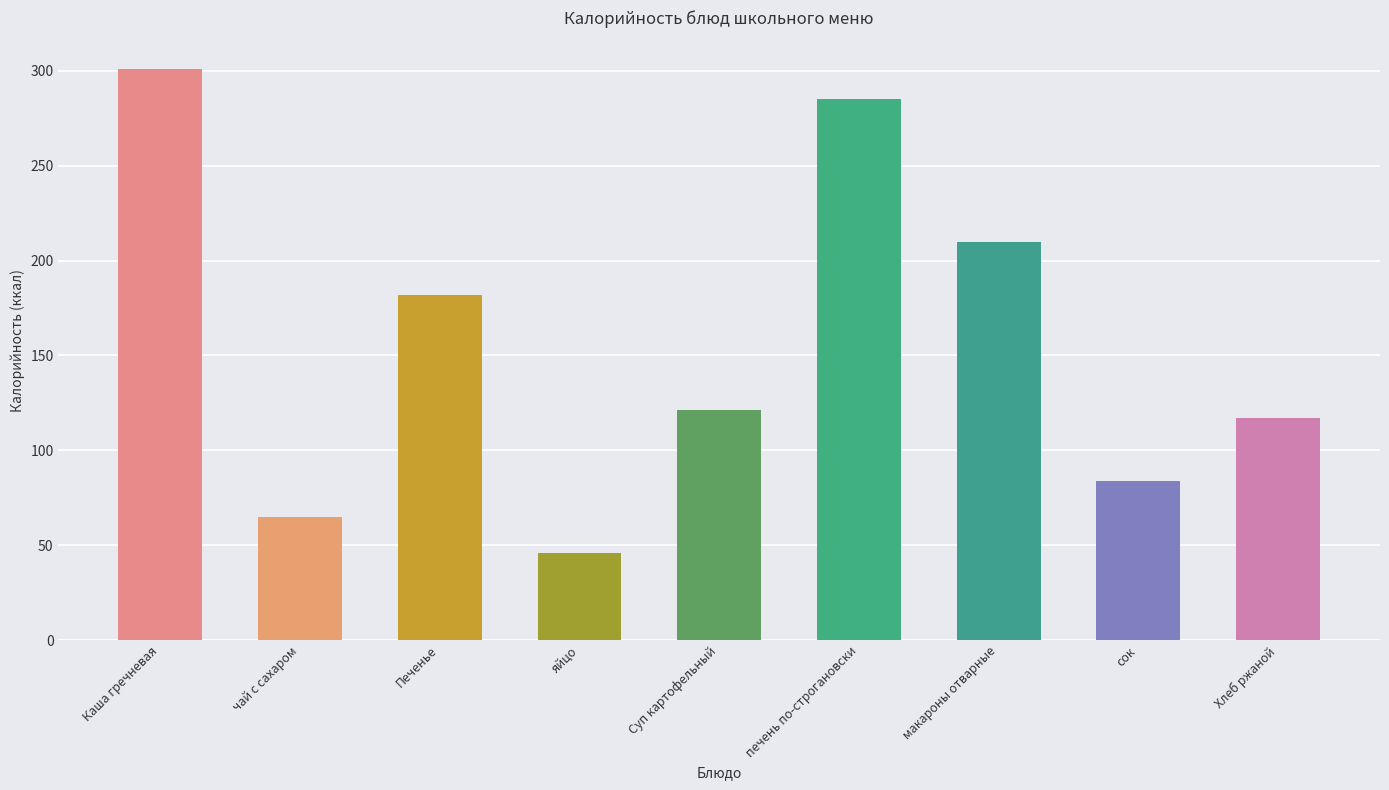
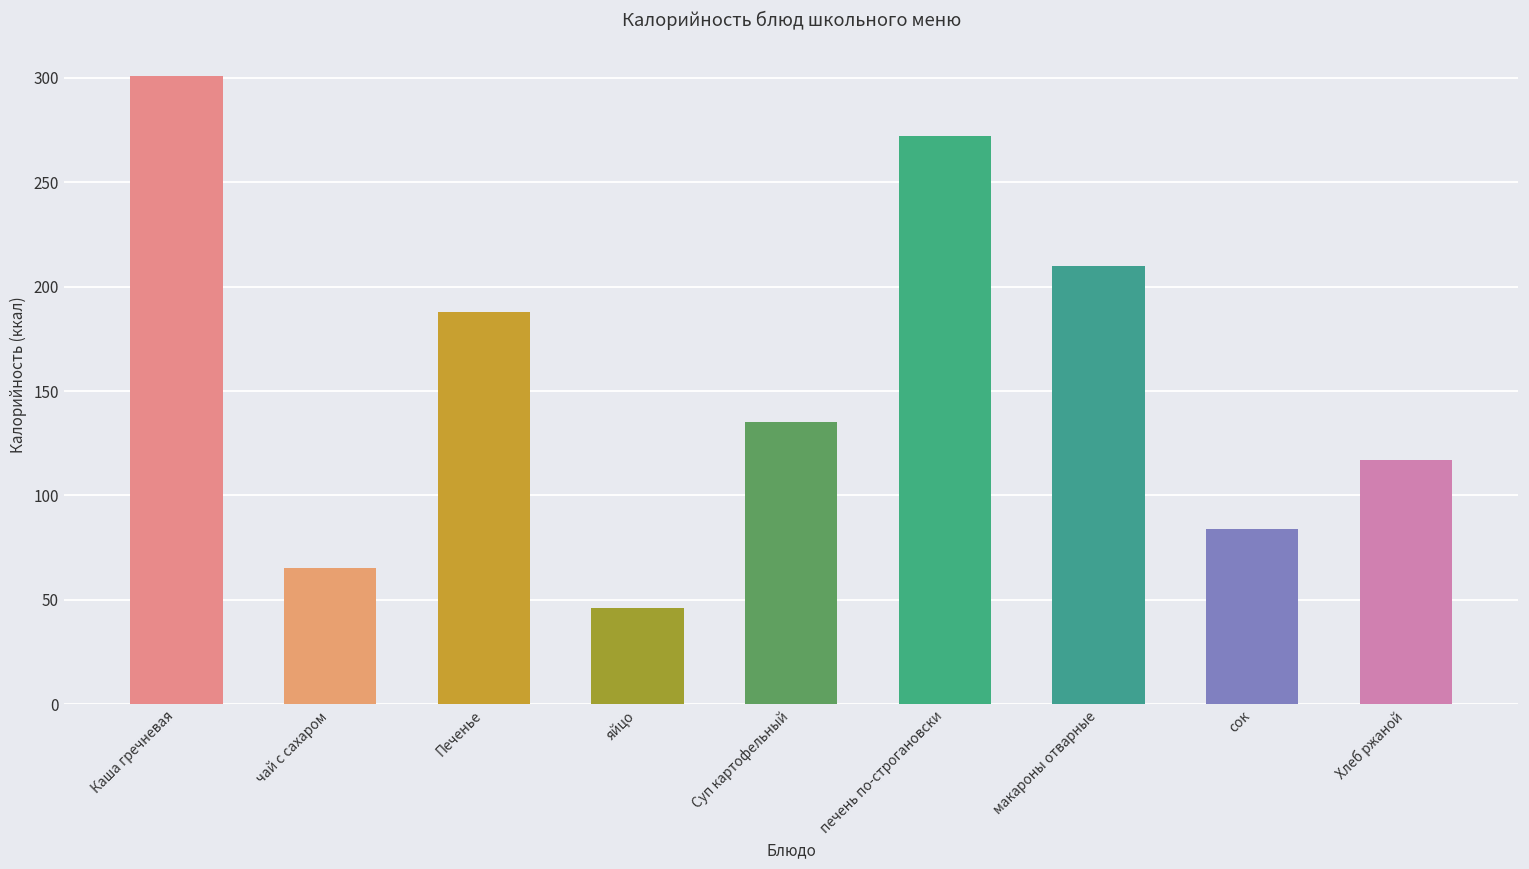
Печенье: 182 -> 188
Суп картофельный: 121 -> 135
печень по-строгановски: 285 -> 272
